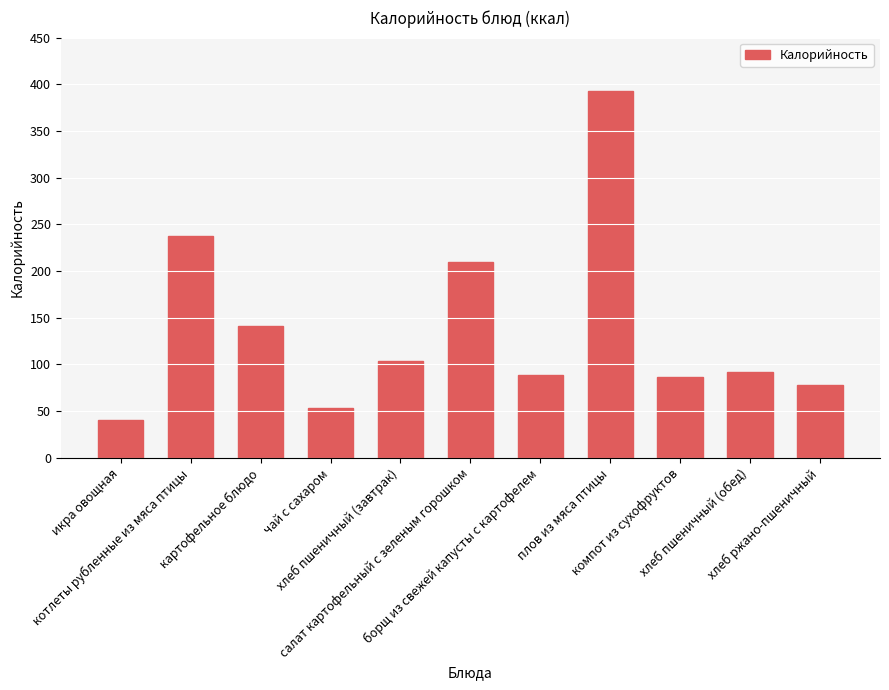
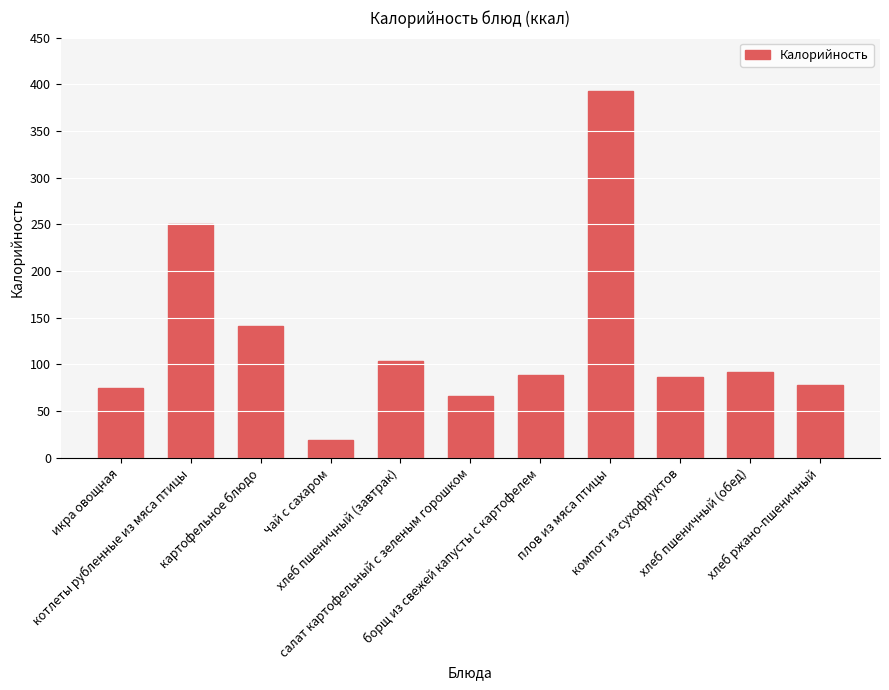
икра овощная: 40 -> 70
котлеты рубленные из мяса птицы: 240 -> 250
чай с сахаром: 50 -> 20
салат картофельный с зеленым горошком: 210 -> 70
